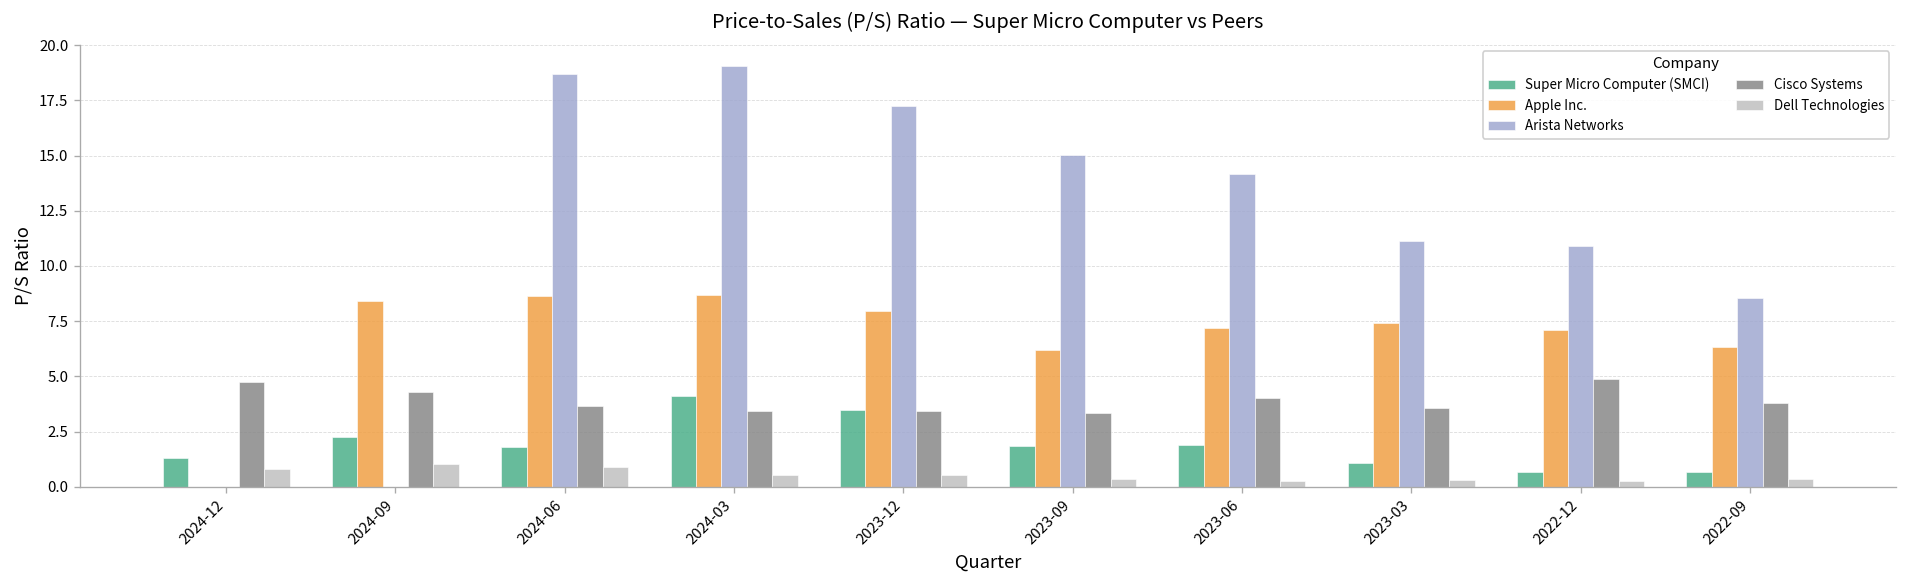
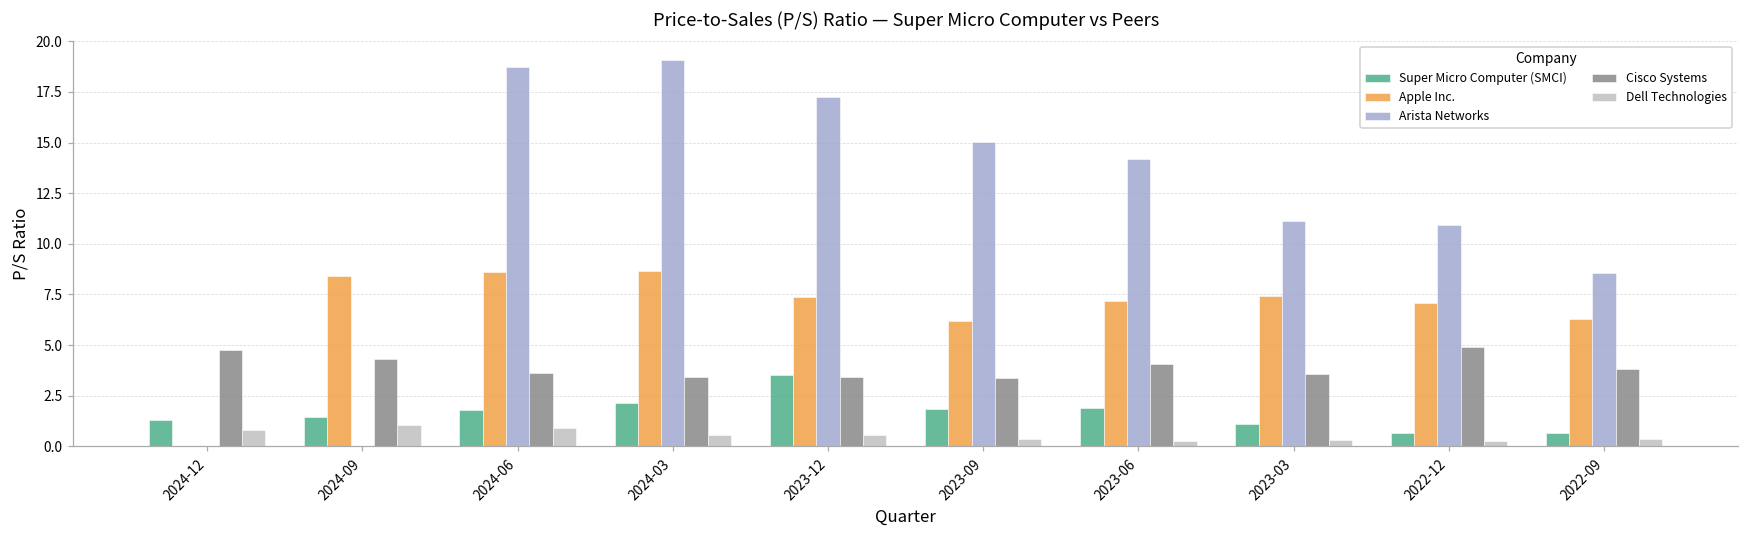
Super Micro Computer (SMCI), 2024-09: 2.2 -> 1.4
Super Micro Computer (SMCI), 2024-03: 4.1 -> 2.1
Apple Inc., 2023-12: 8.0 -> 7.4
